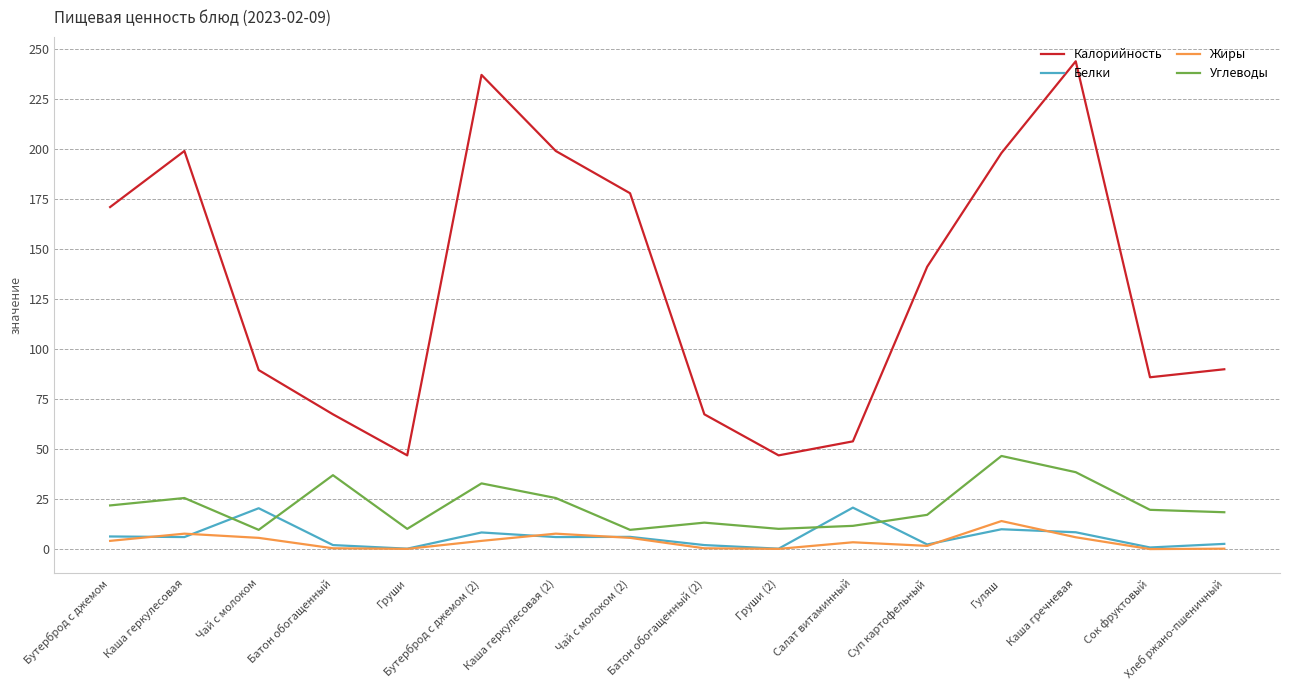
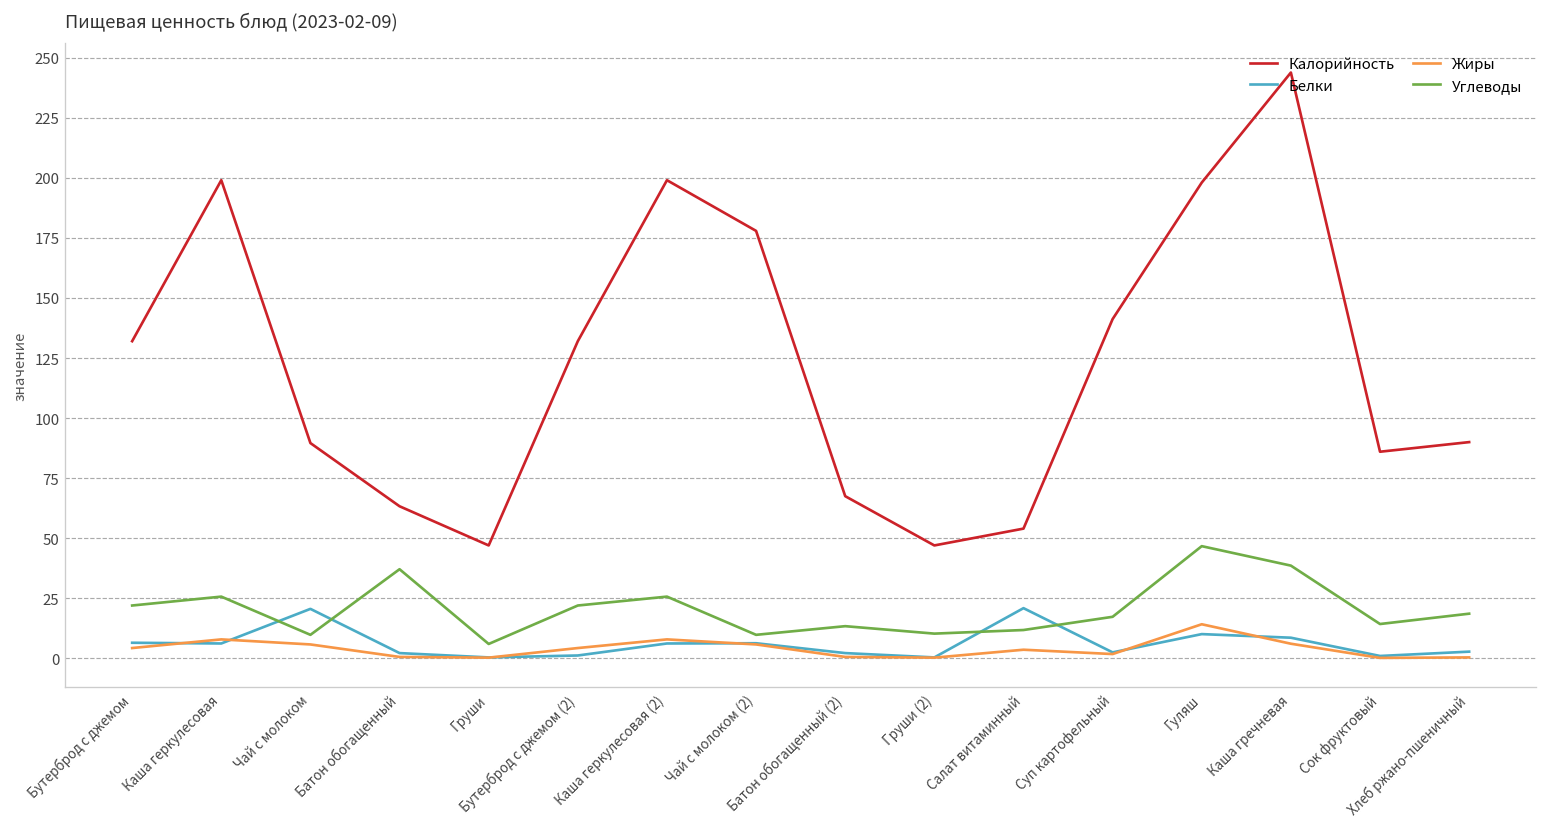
Калорийность, Бутерброд с джемом: 171 -> 132
Калорийность, Батон обогащенный: 68 -> 63
Углеводы, Груши: 10 -> 6
Калорийность, Бутерброд с джемом (2): 237 -> 132
Белки, Бутерброд с джемом (2): 9 -> 1
Углеводы, Бутерброд с джемом (2): 33 -> 22
Углеводы, Сок фруктовый: 20 -> 14
